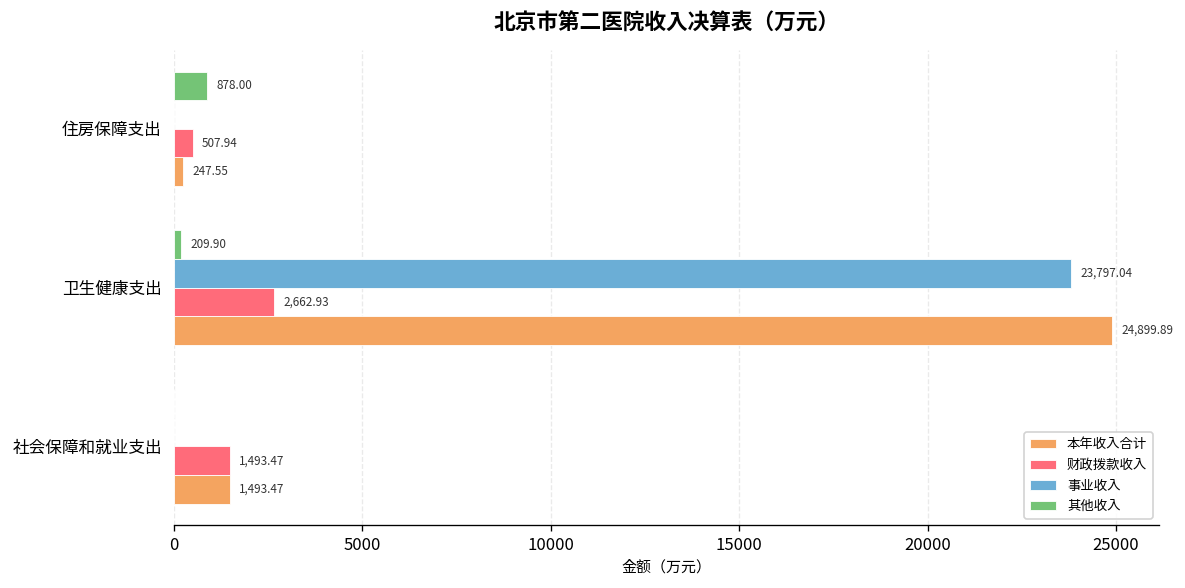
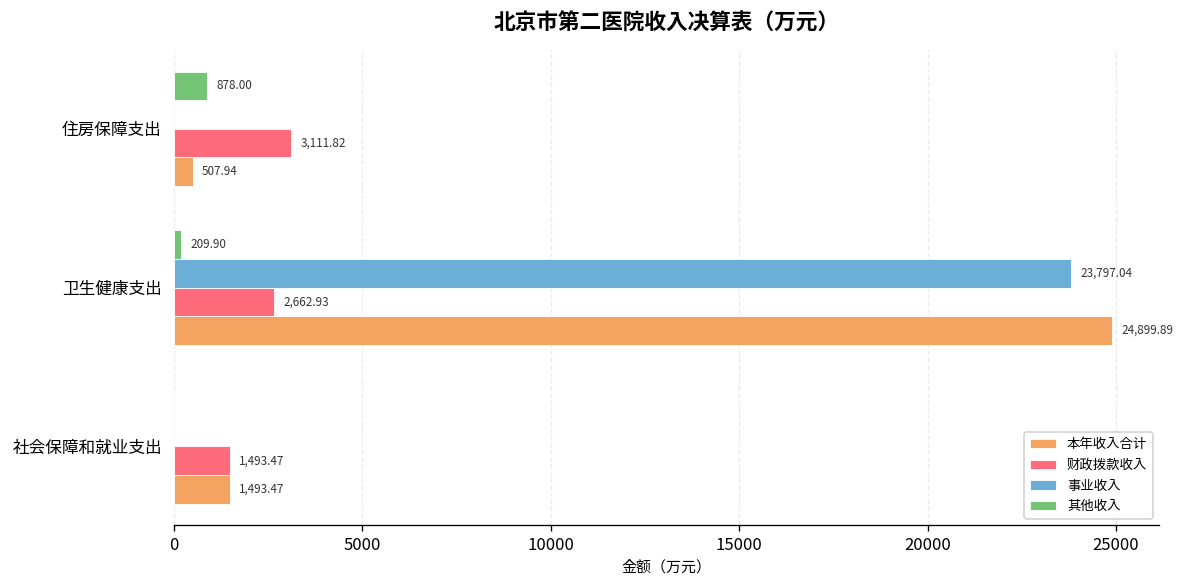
财政拨款收入, 住房保障支出: 507.94 -> 3,111.82
本年收入合计, 住房保障支出: 247.55 -> 507.94
